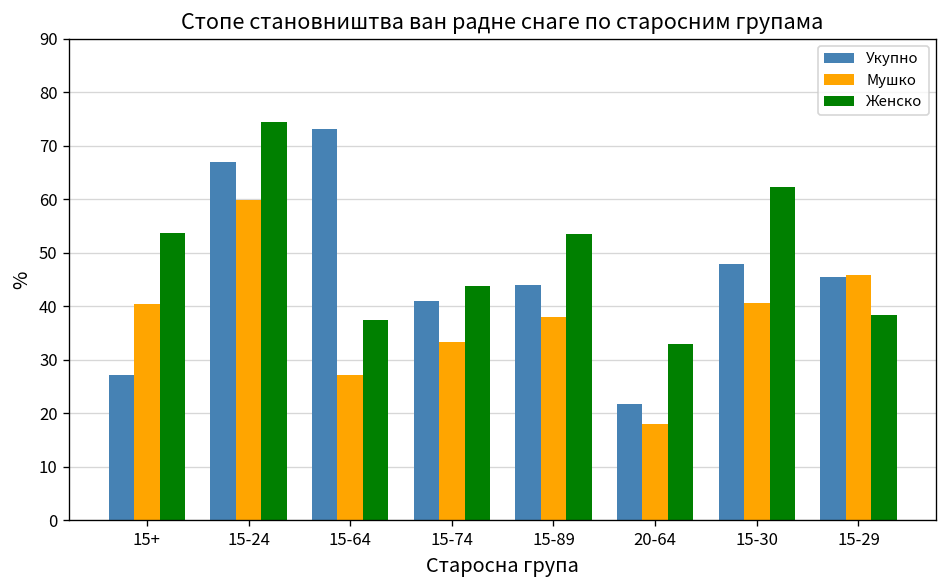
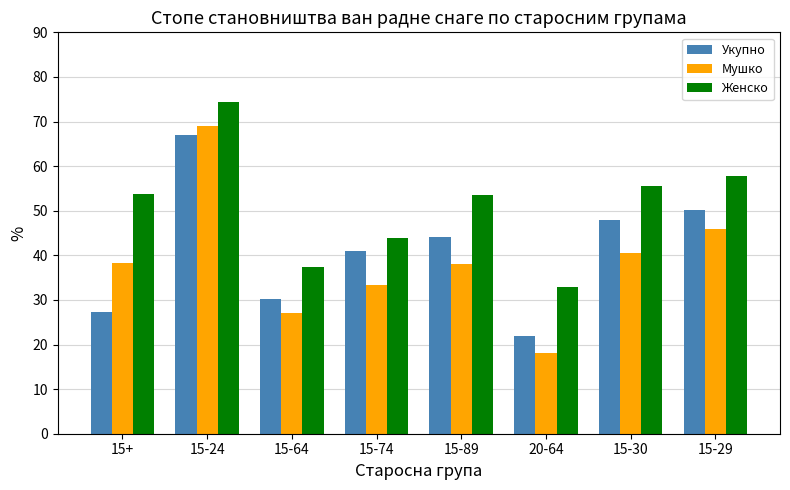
Мушко, 15+: 40 -> 38
Мушко, 15-24: 60 -> 69
Укупно, 15-64: 73 -> 30
Женско, 15-30: 62 -> 56
Укупно, 15-29: 46 -> 50
Женско, 15-29: 38 -> 58
